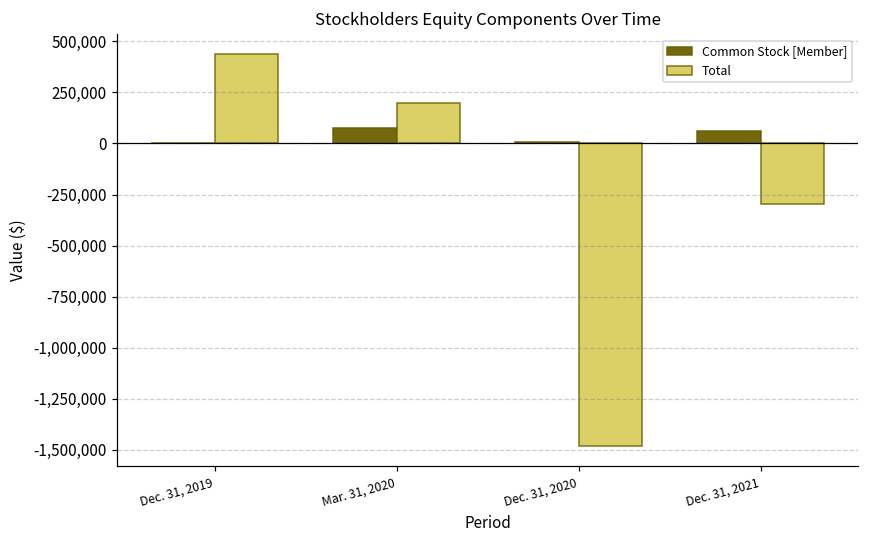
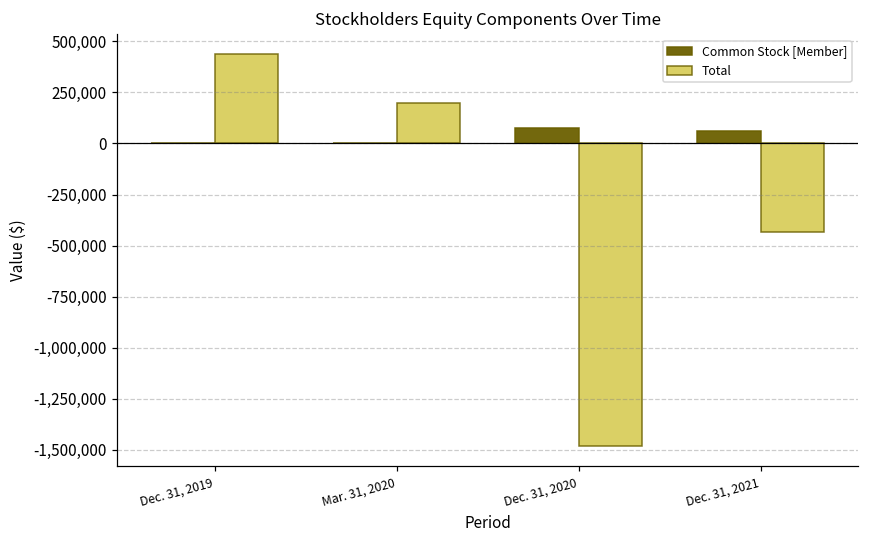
Common Stock [Member], Mar. 31, 2020: 80,000 -> 0
Common Stock [Member], Dec. 31, 2020: 10,000 -> 70,000
Total, Dec. 31, 2021: -300,000 -> -430,000
